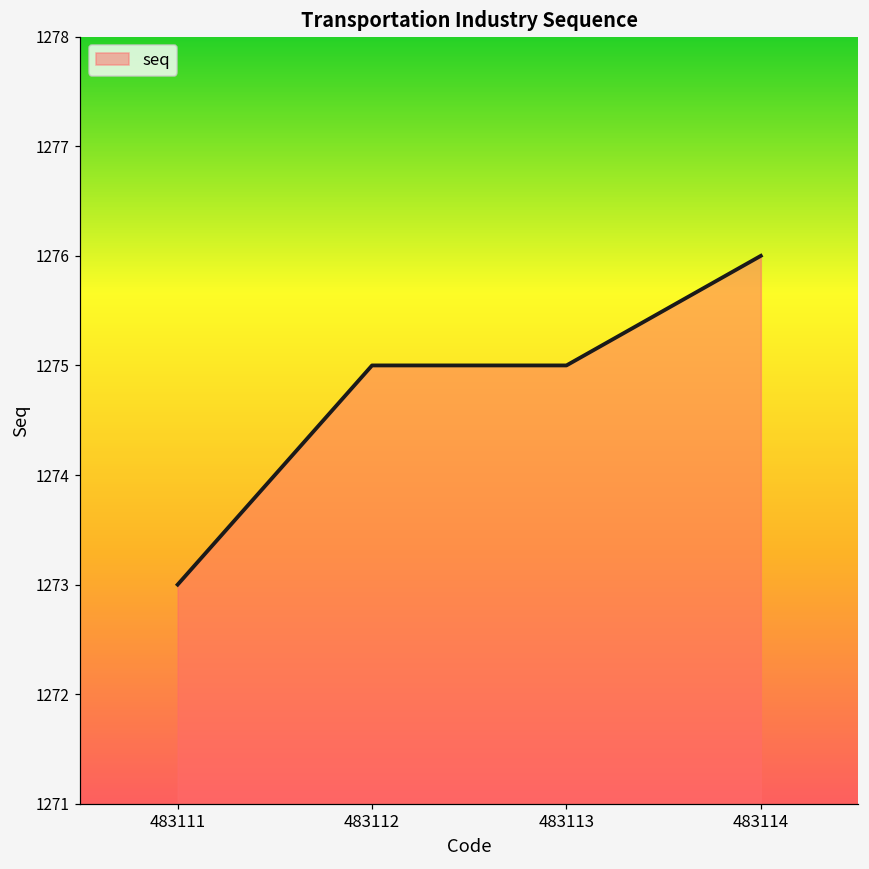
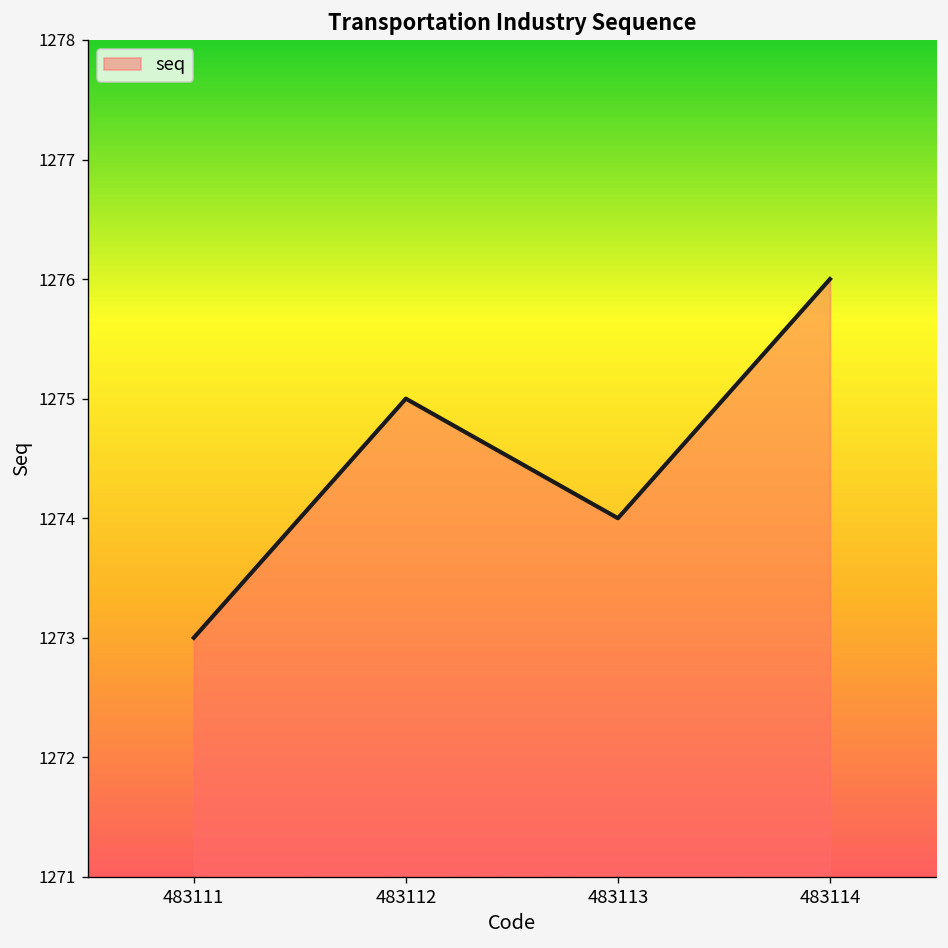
483113: 1275 -> 1274
